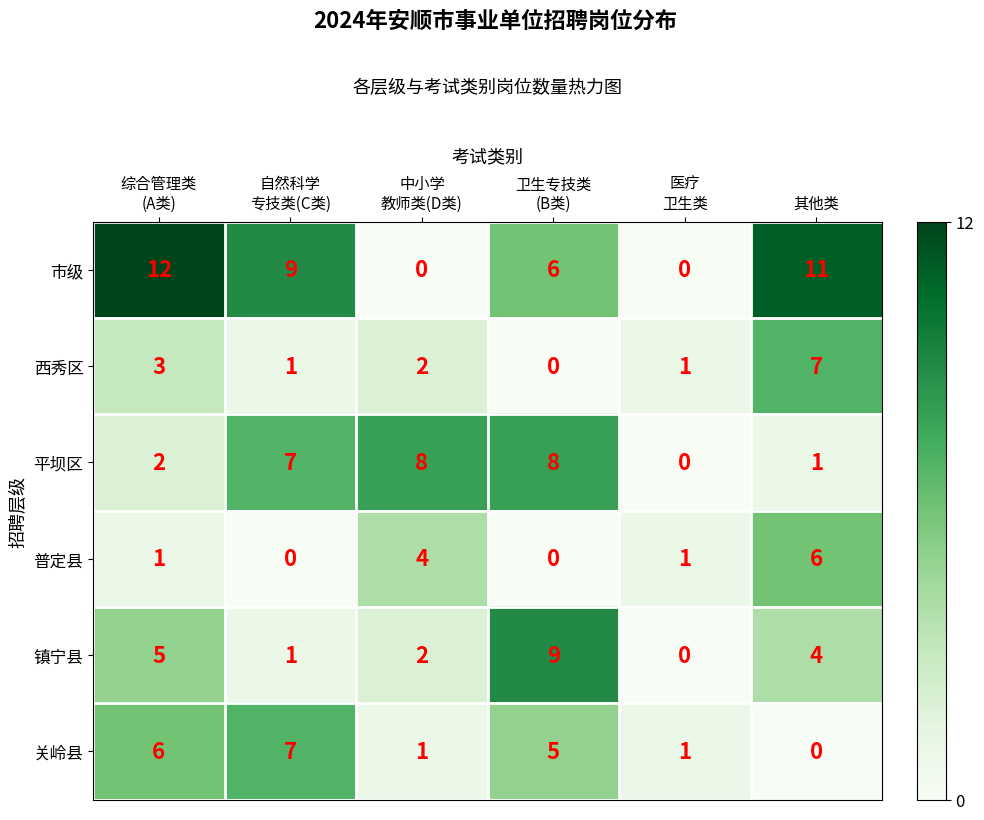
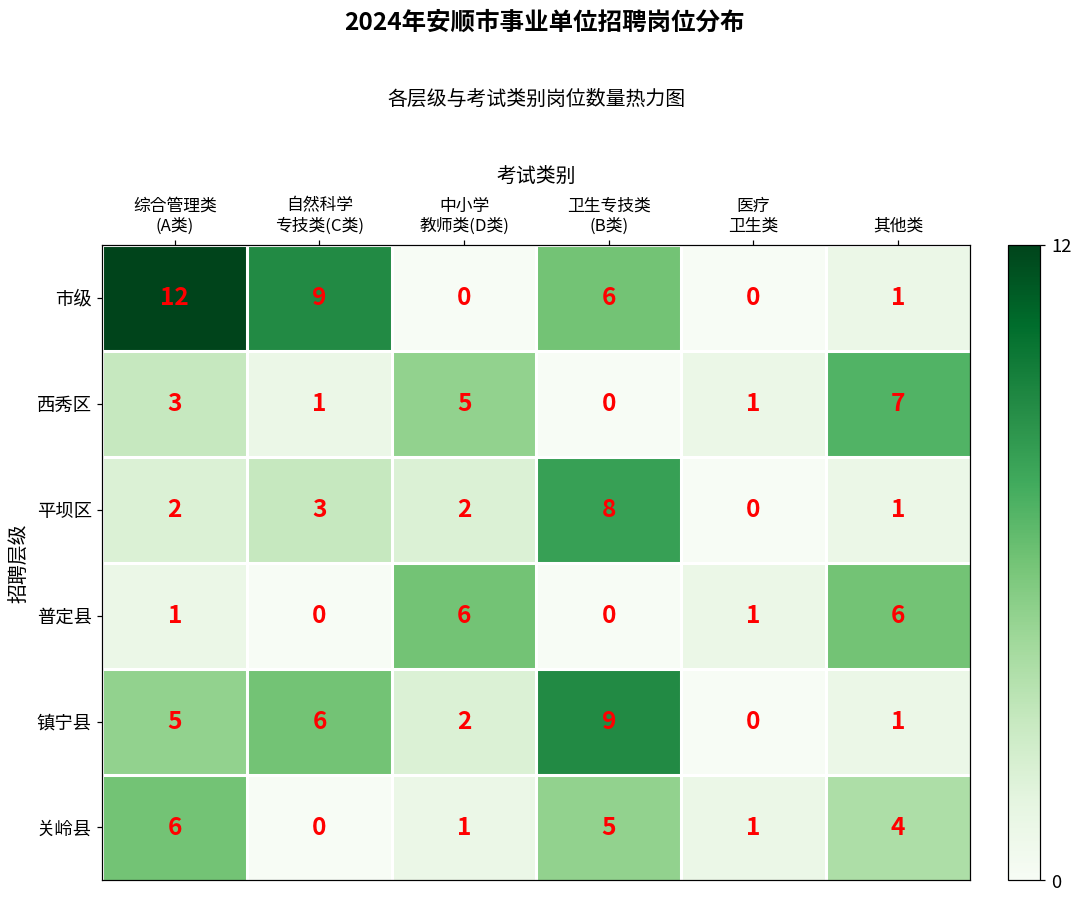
市级, 其他类: 11 -> 1
西秀区, 中小学 教师类(D类): 2 -> 5
平坝区, 自然科学 专技类(C类): 7 -> 3
平坝区, 中小学 教师类(D类): 8 -> 2
普定县, 中小学 教师类(D类): 4 -> 6
镇宁县, 自然科学 专技类(C类): 1 -> 6
镇宁县, 其他类: 4 -> 1
关岭县, 自然科学 专技类(C类): 7 -> 0
关岭县, 其他类: 0 -> 4
